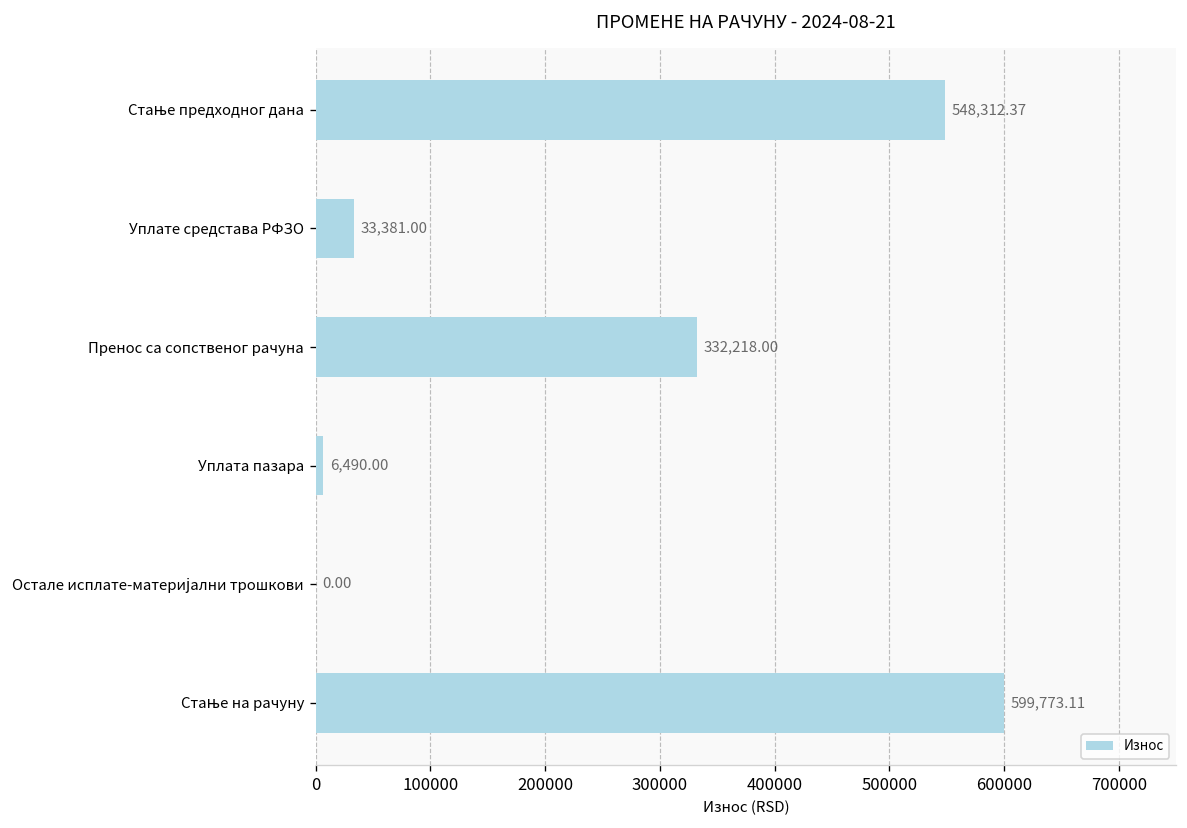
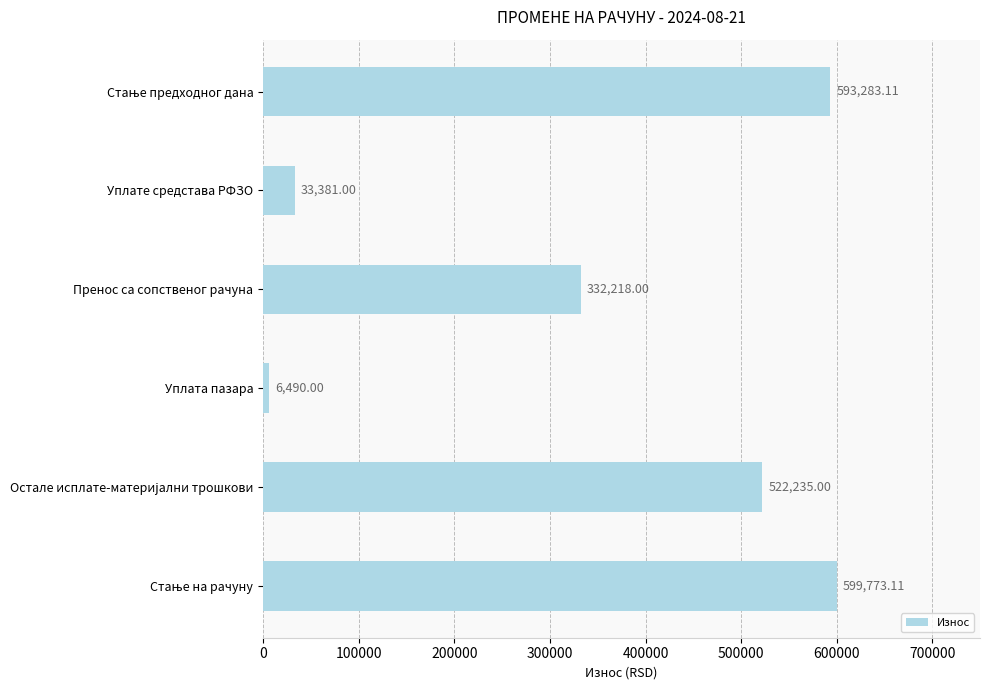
Стање предходног дана: 548,312.37 -> 593,283.11
Остале исплате-материјални трошкови: 0.00 -> 522,235.00
